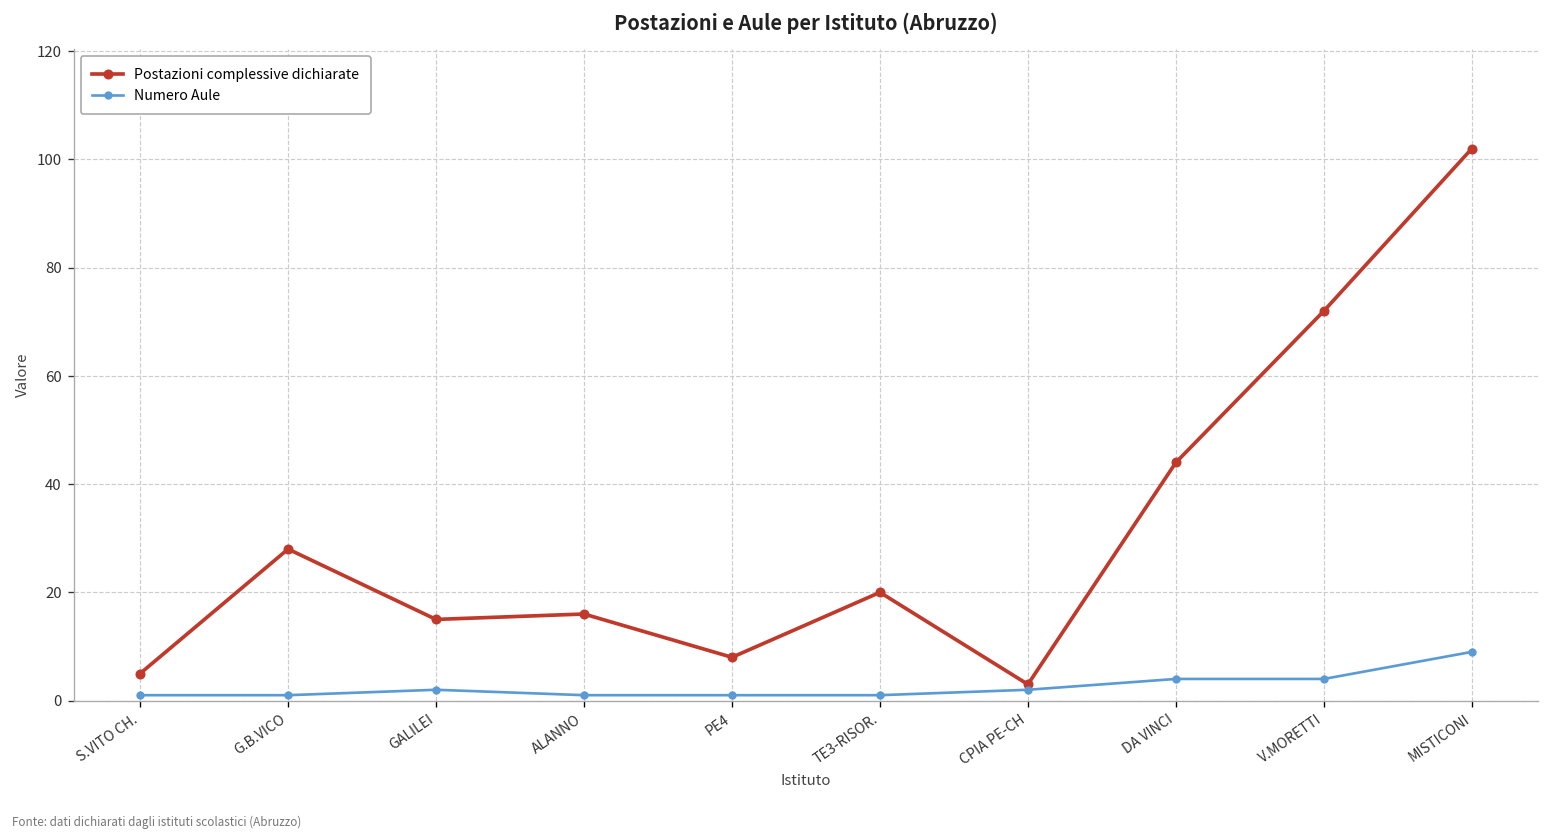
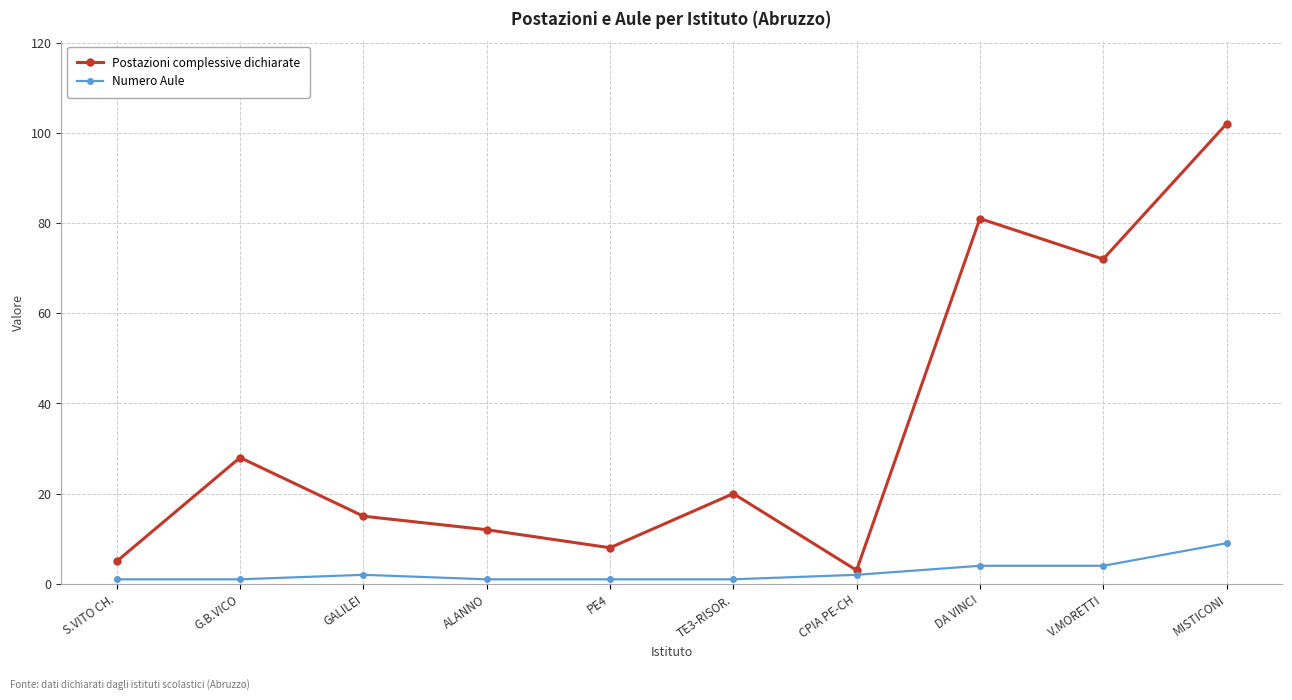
Postazioni complessive dichiarate, ALANNO: 16 -> 12
Postazioni complessive dichiarate, DA VINCI: 44 -> 81
